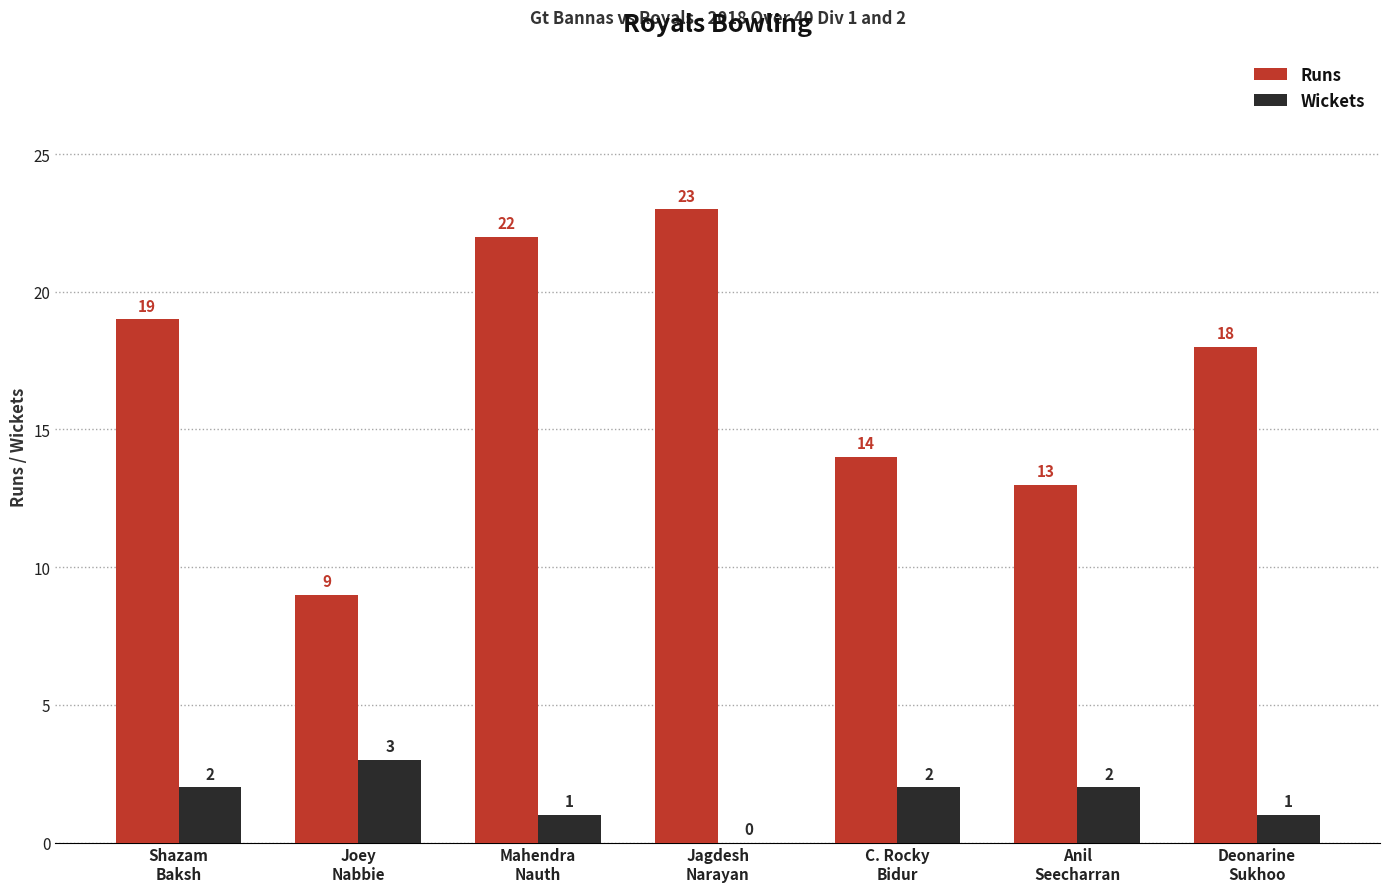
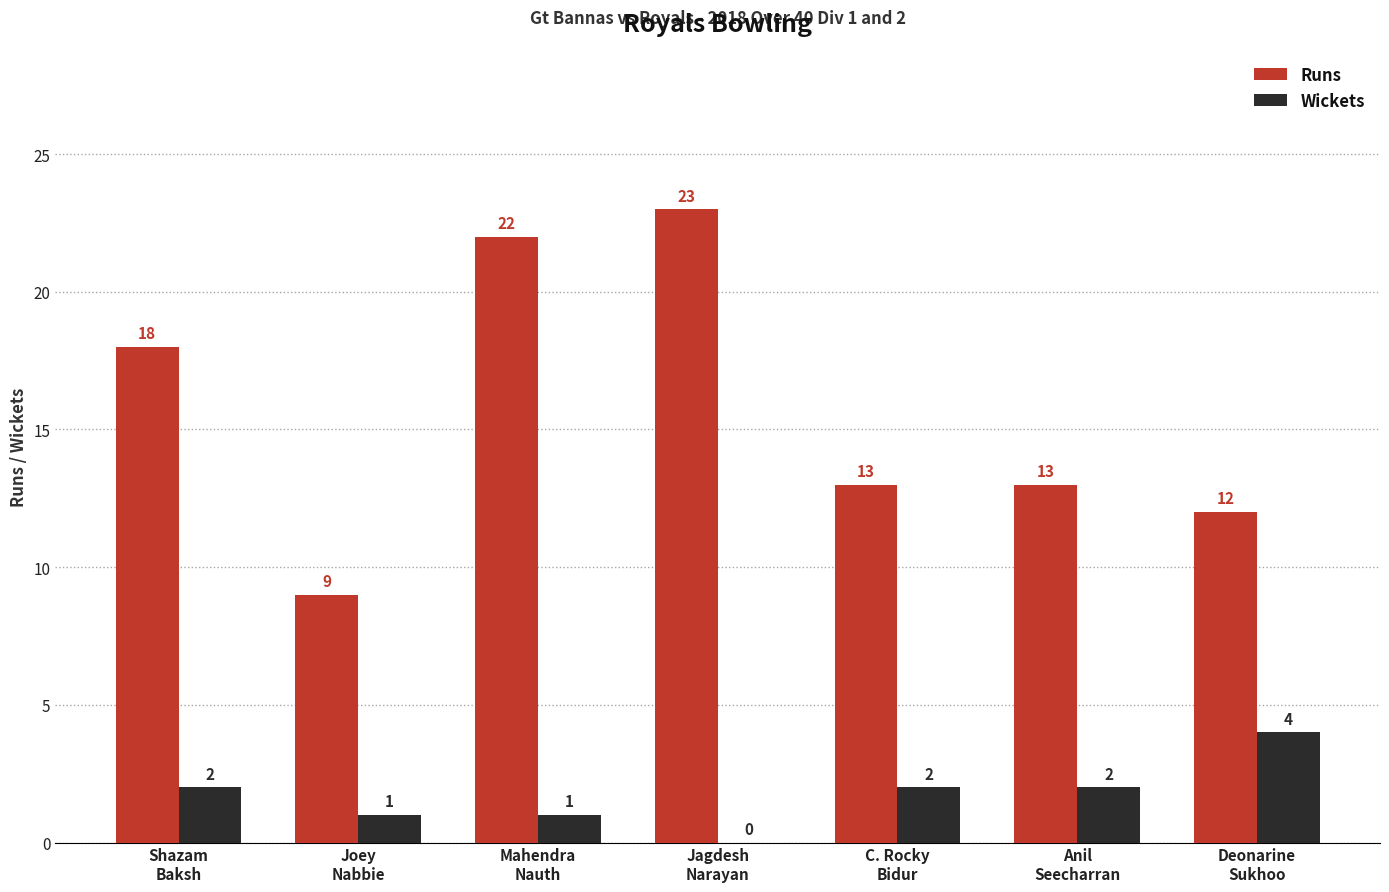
Runs, Shazam Baksh: 19 -> 18
Wickets, Joey Nabbie: 3 -> 1
Runs, C. Rocky Bidur: 14 -> 13
Runs, Deonarine Sukhoo: 18 -> 12
Wickets, Deonarine Sukhoo: 1 -> 4
